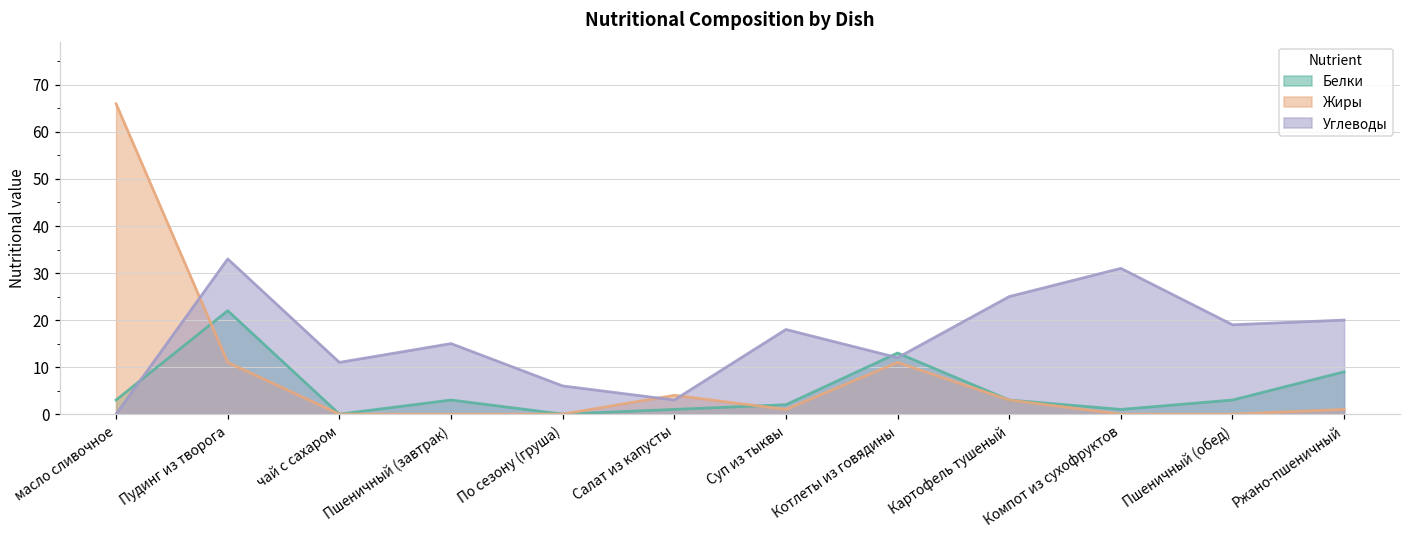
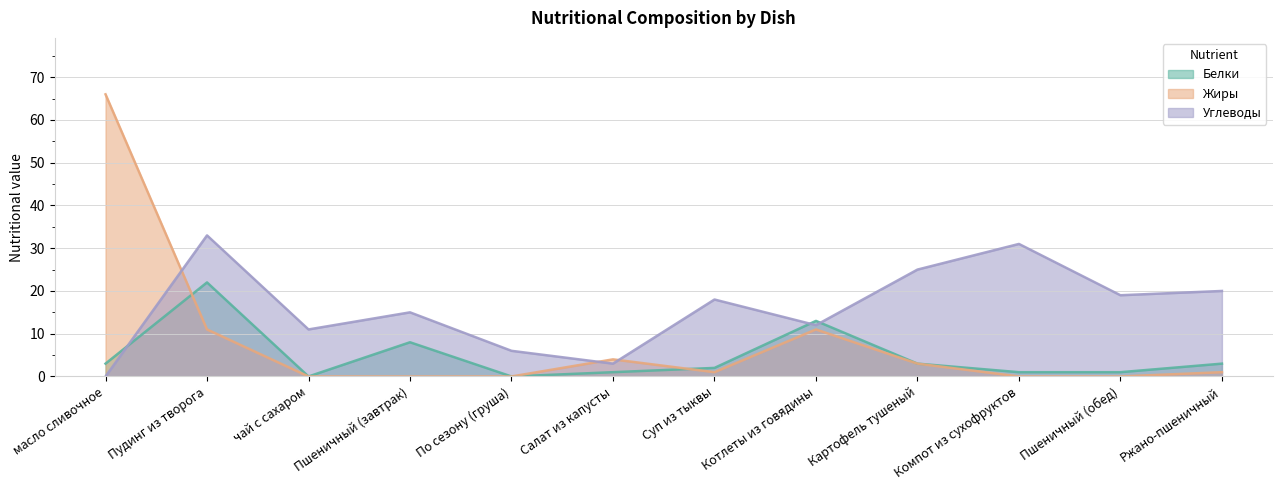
Белки, Пшеничный (завтрак): 3 -> 8
Белки, Пшеничный (обед): 3 -> 1
Белки, Ржано-пшеничный: 9 -> 3
